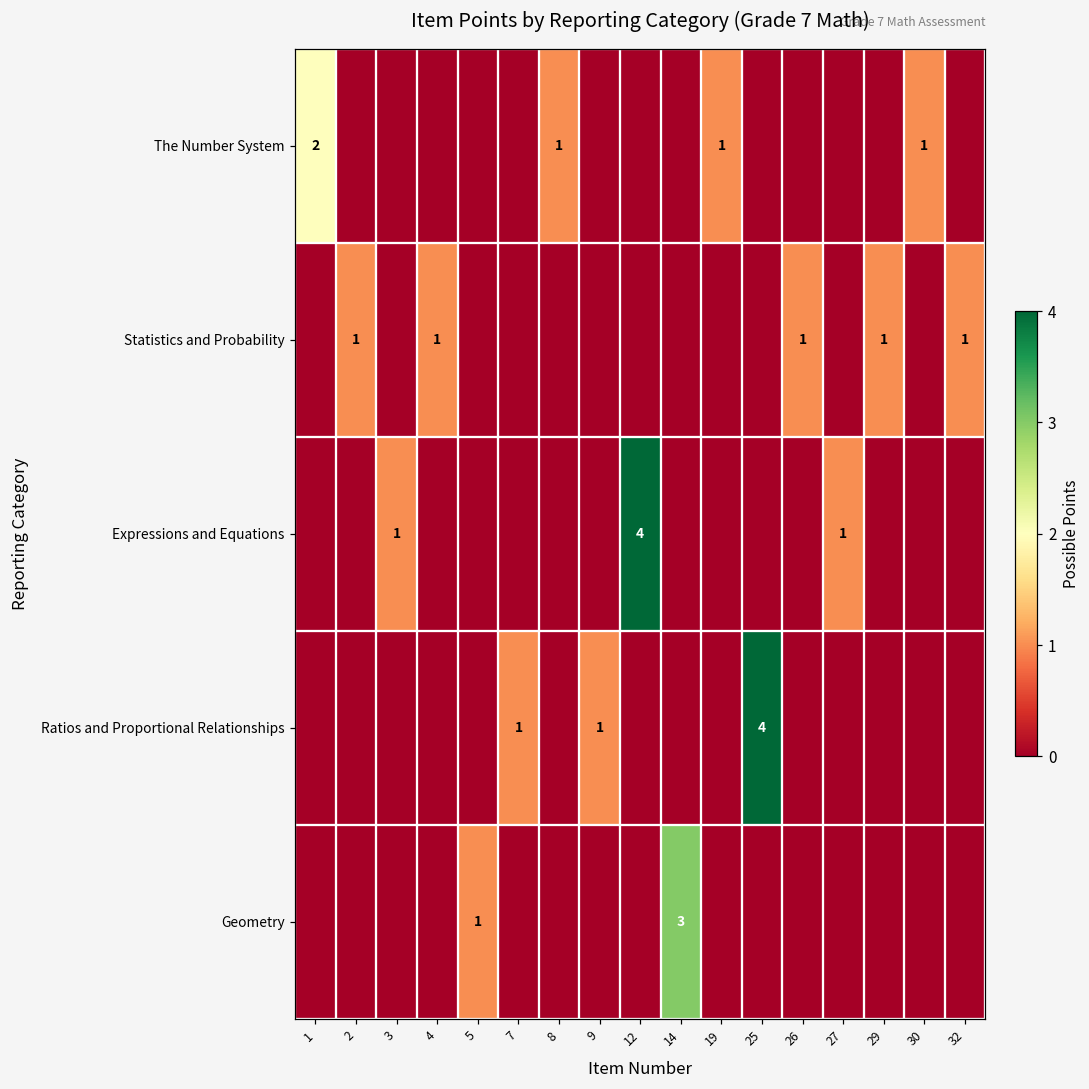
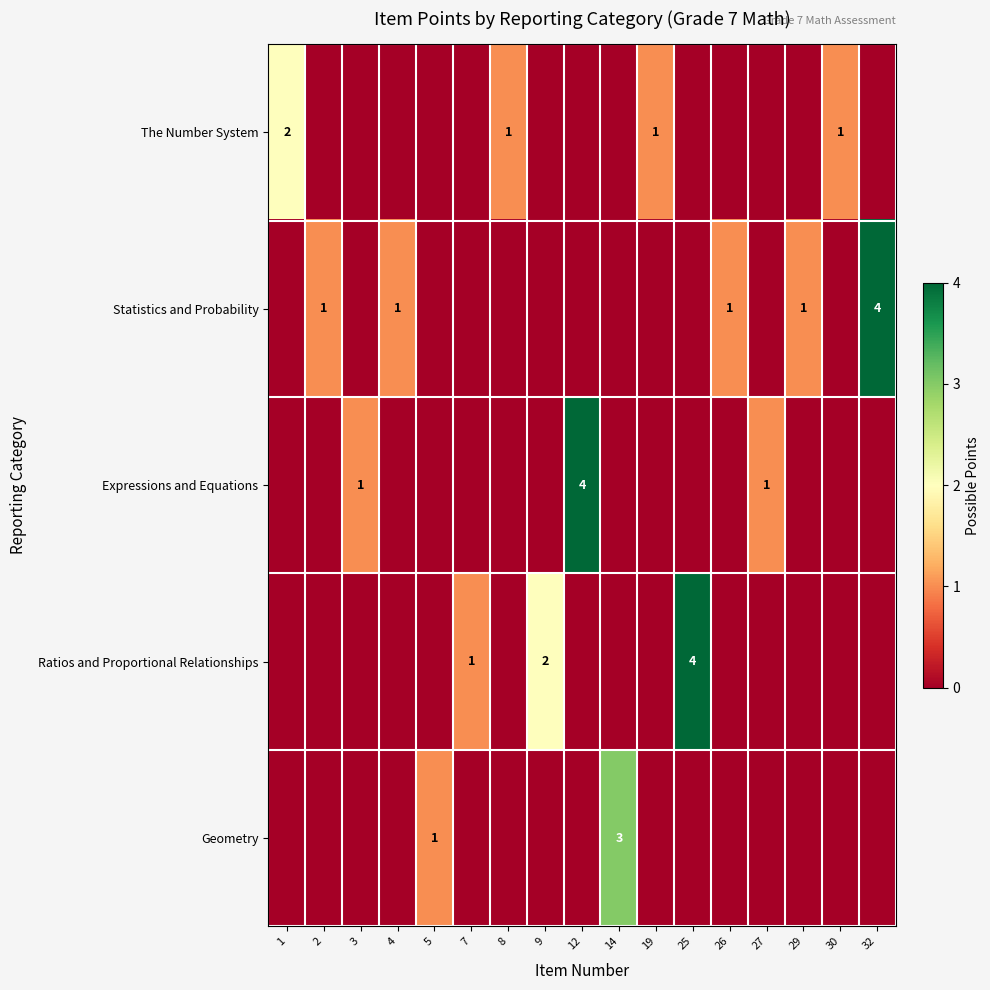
Statistics and Probability, 32: 1 -> 4
Ratios and Proportional Relationships, 9: 1 -> 2
